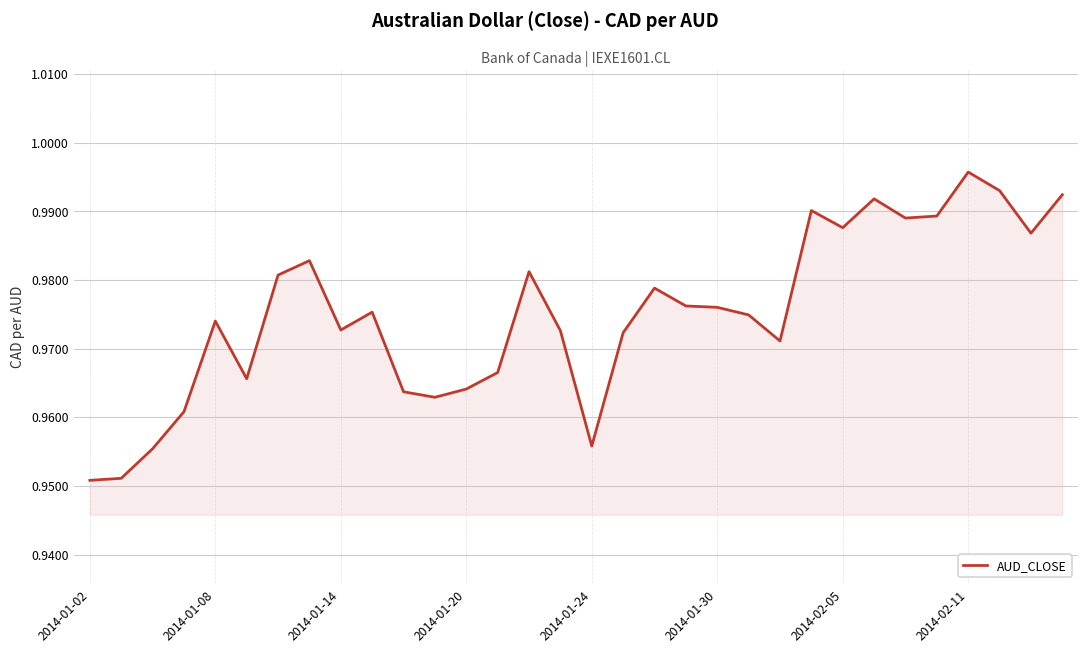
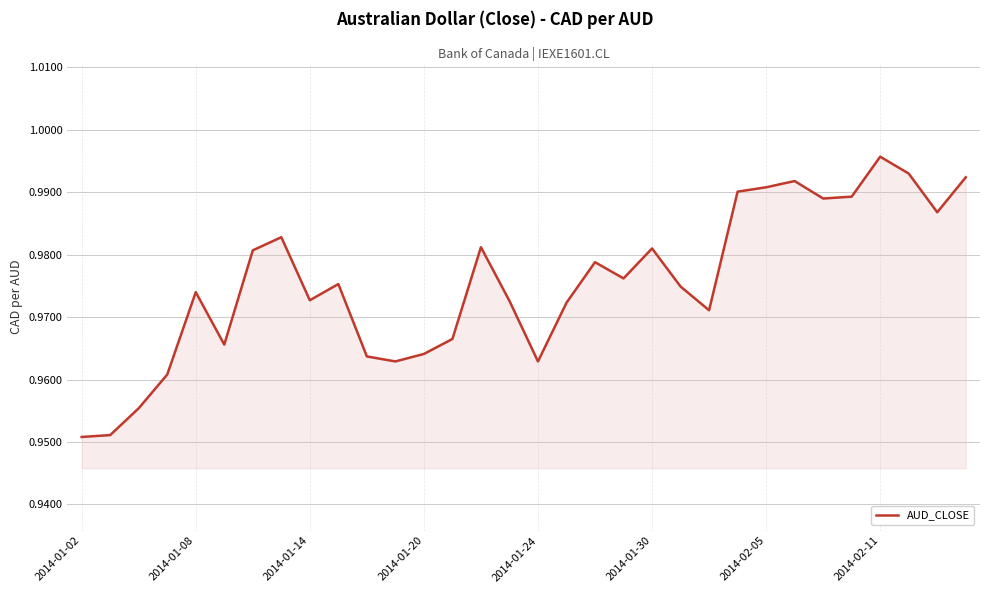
2014-01-24: 0.956 -> 0.963
2014-01-30: 0.976 -> 0.981
2014-02-05: 0.988 -> 0.991
